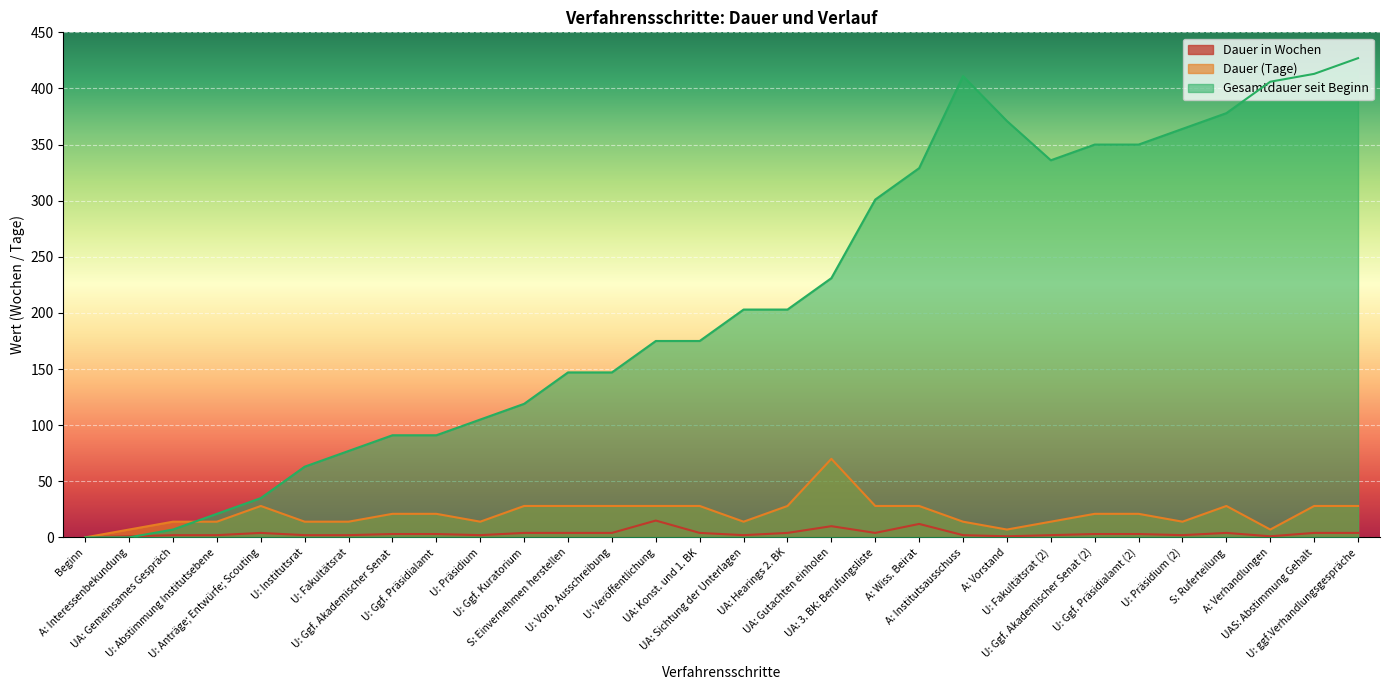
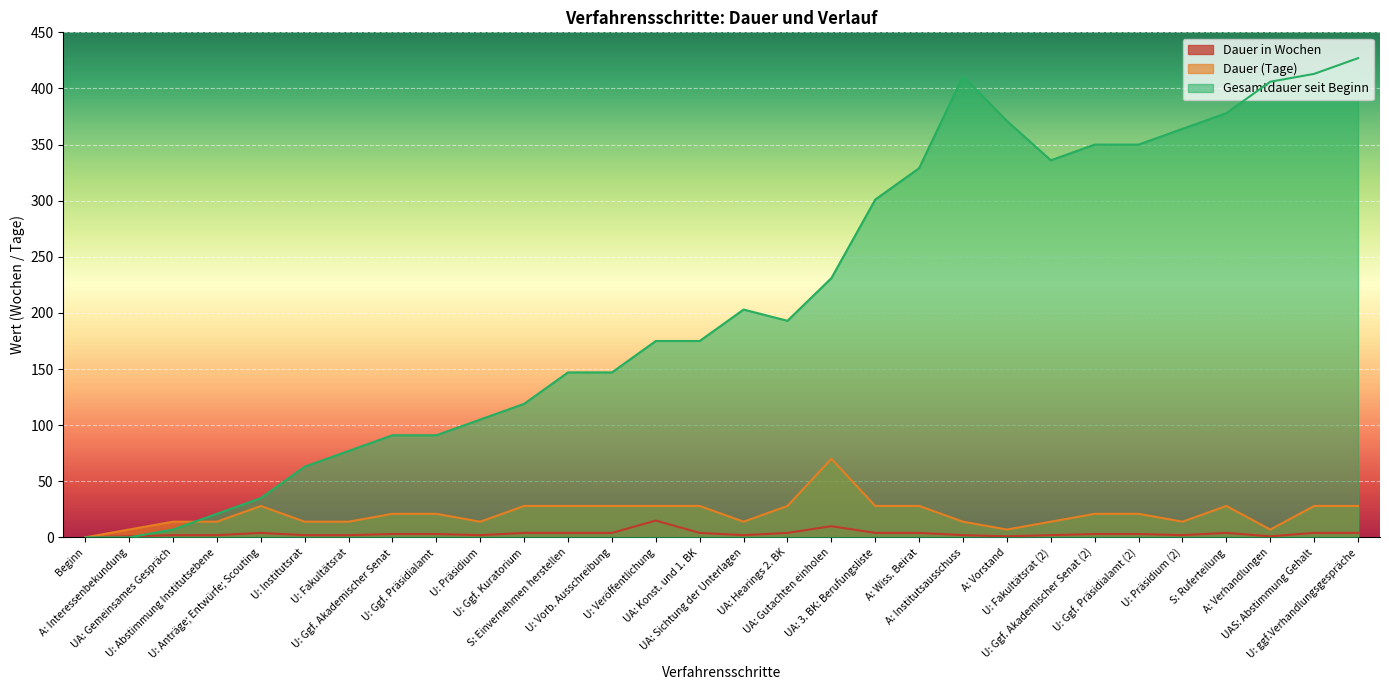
Gesamtdauer seit Beginn, UA: Hearings 2. BK: 203 -> 193
Dauer in Wochen, A: Wiss. Beirat: 12 -> 4
